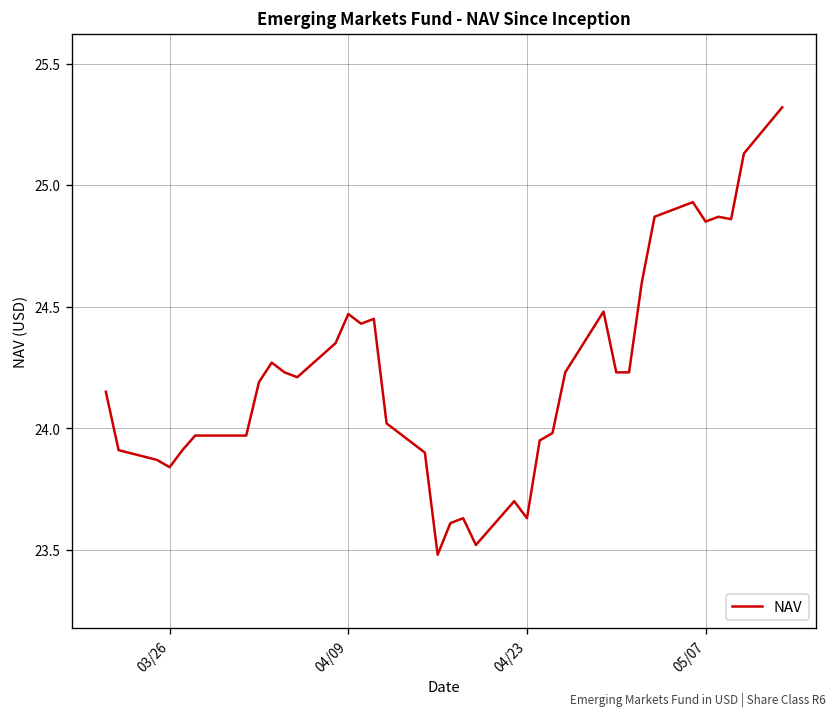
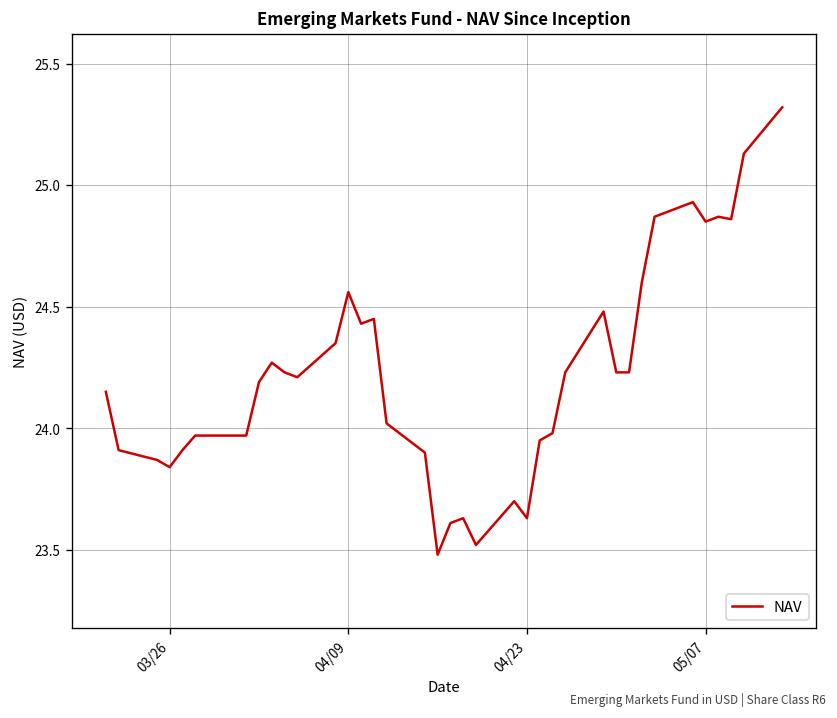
04/09: 24.47 -> 24.56
